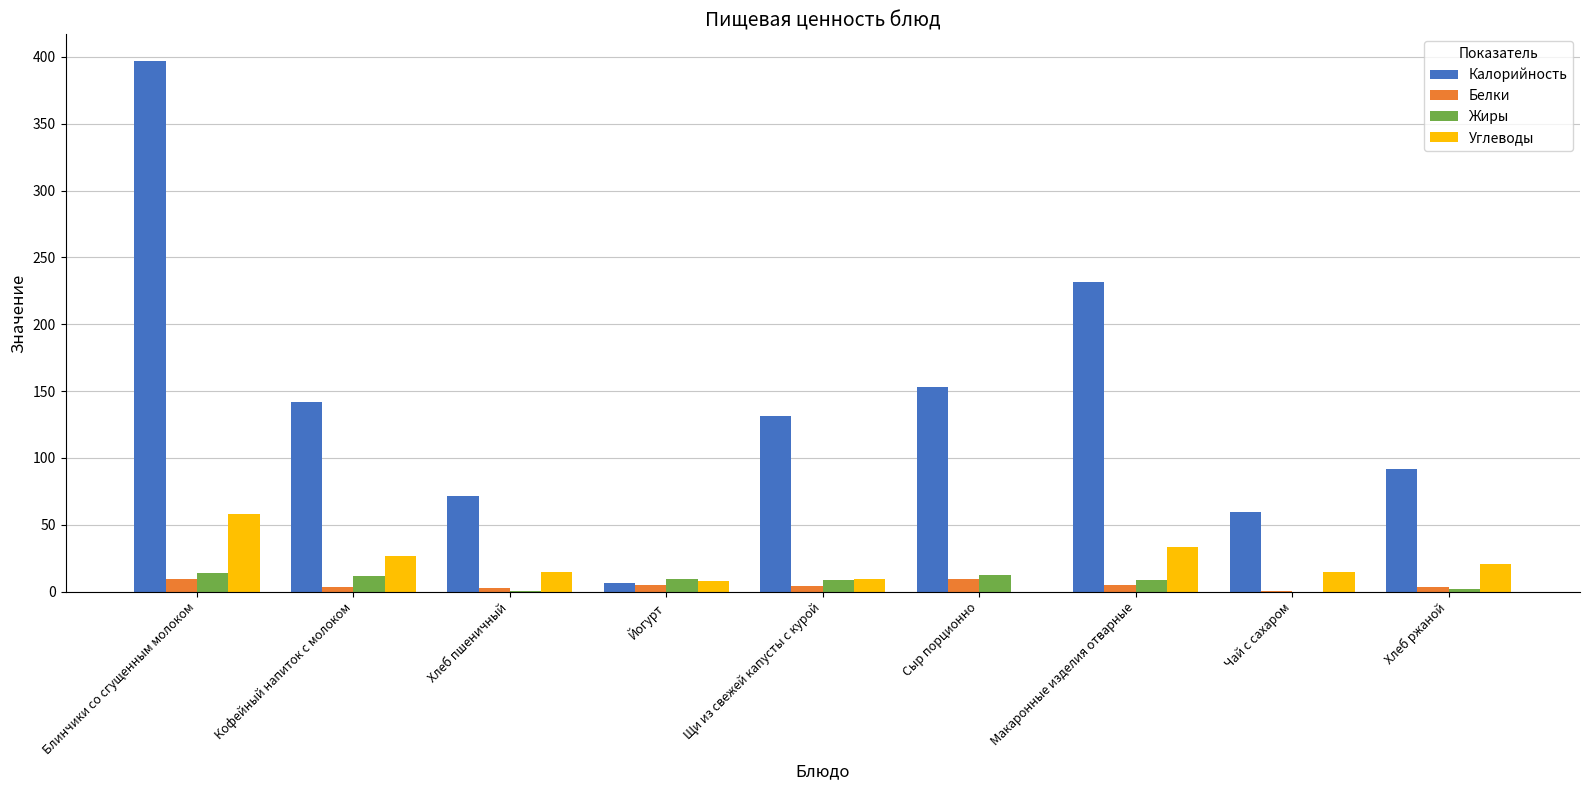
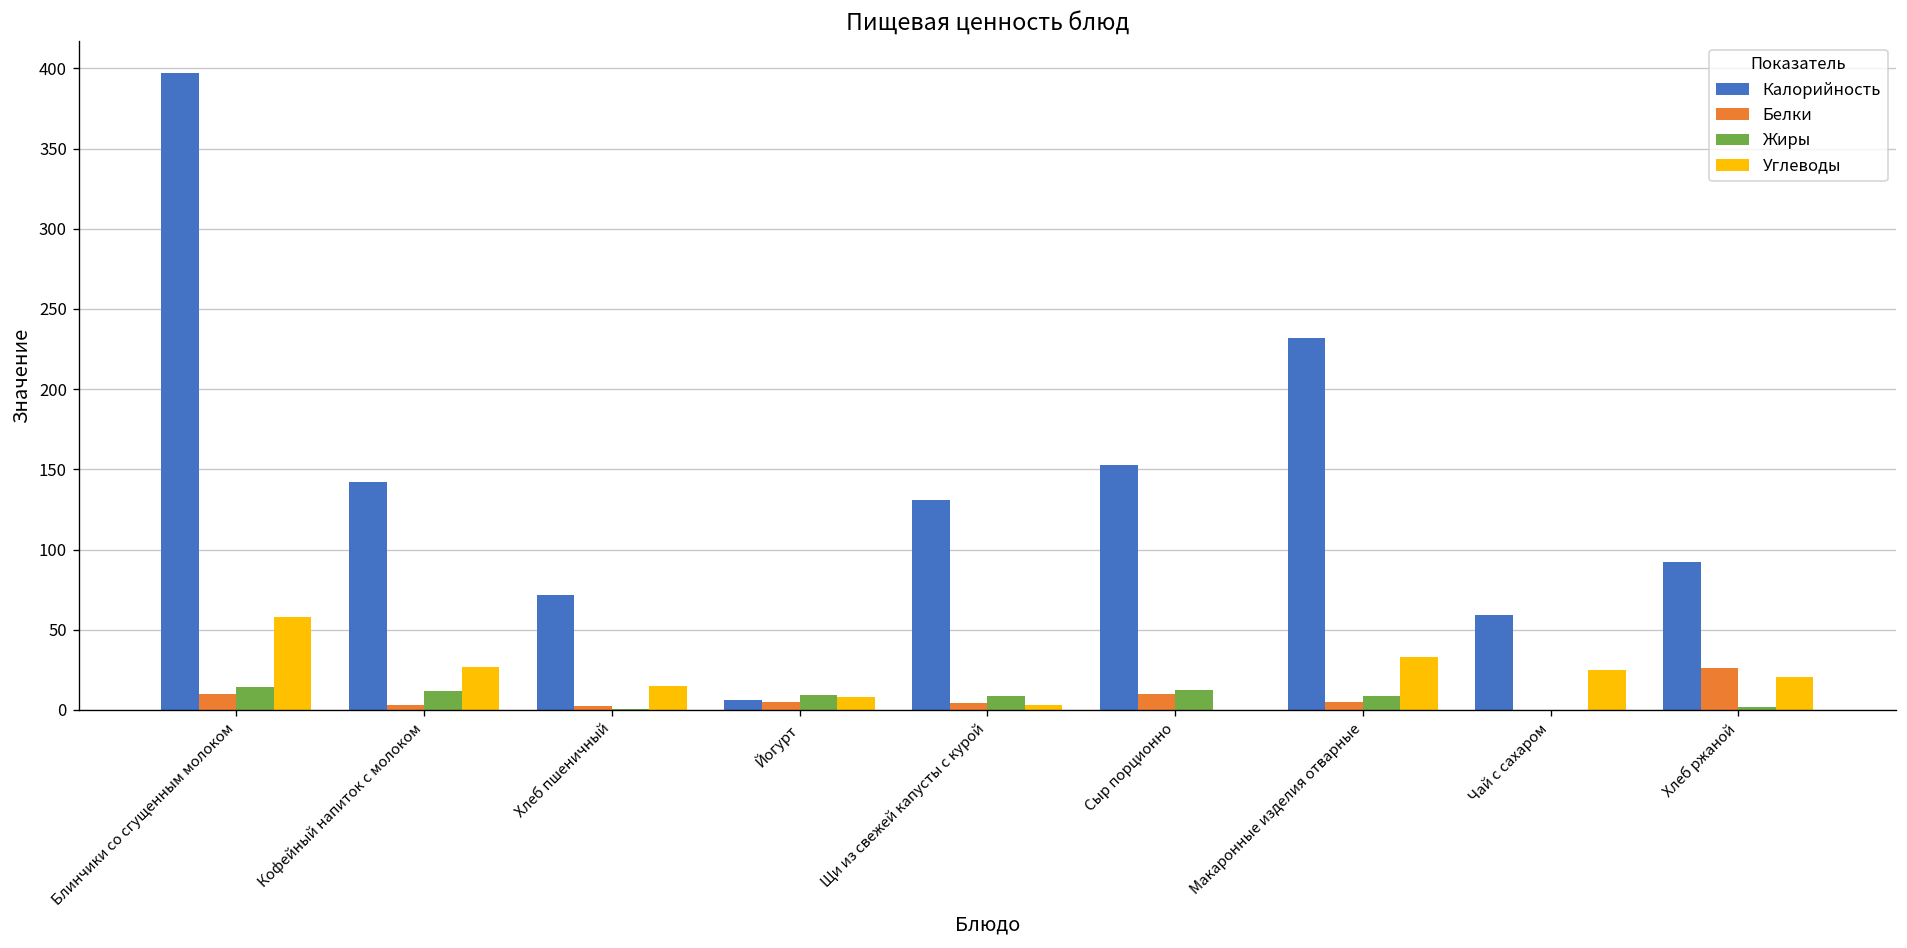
Углеводы, Щи из свежей капусты с курой: 9 -> 3
Углеводы, Чай с сахаром: 15 -> 25
Белки, Хлеб ржаной: 3 -> 26
